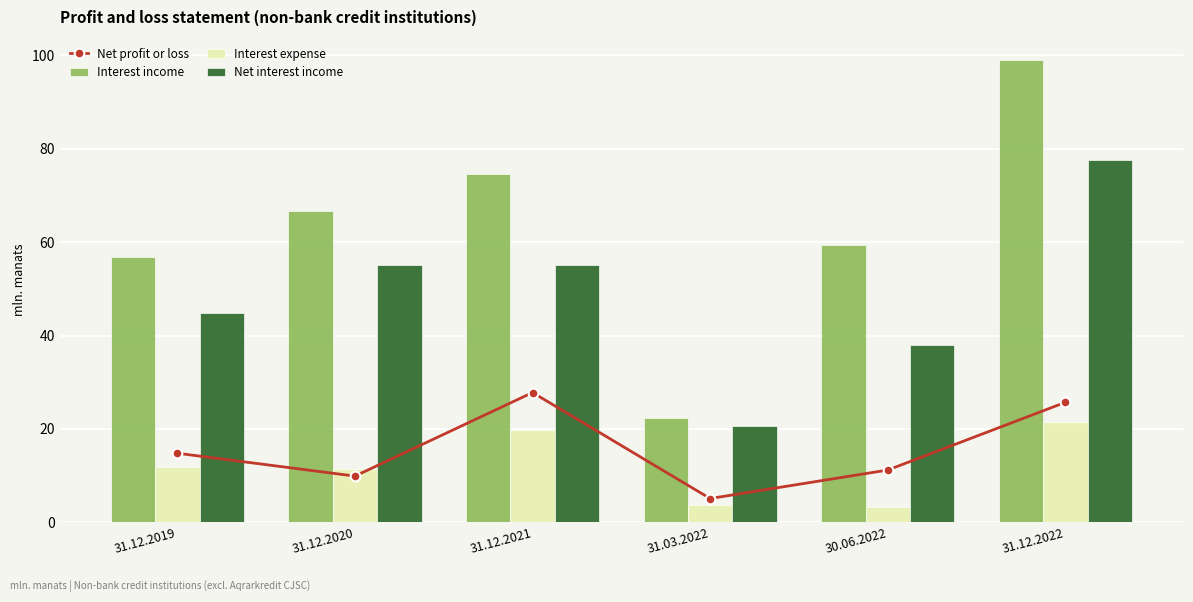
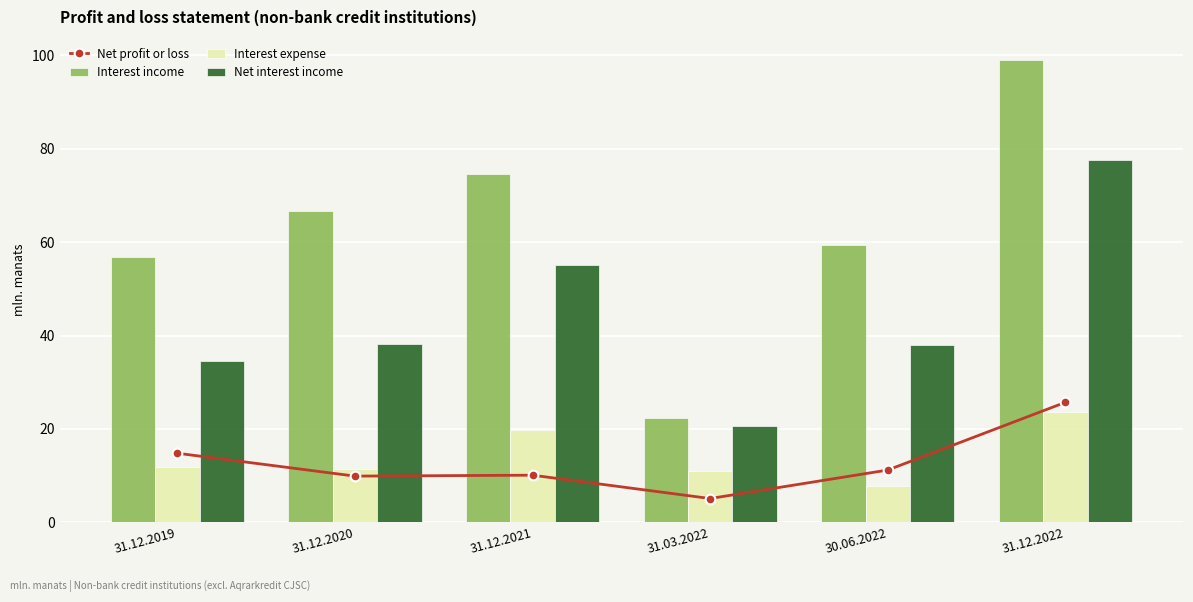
Net interest income, 31.12.2019: 45 -> 35
Net interest income, 31.12.2020: 55 -> 38
Net profit or loss, 31.12.2021: 28 -> 10
Interest expense, 31.03.2022: 4 -> 11
Interest expense, 30.06.2022: 3 -> 8
Interest expense, 31.12.2022: 22 -> 24
